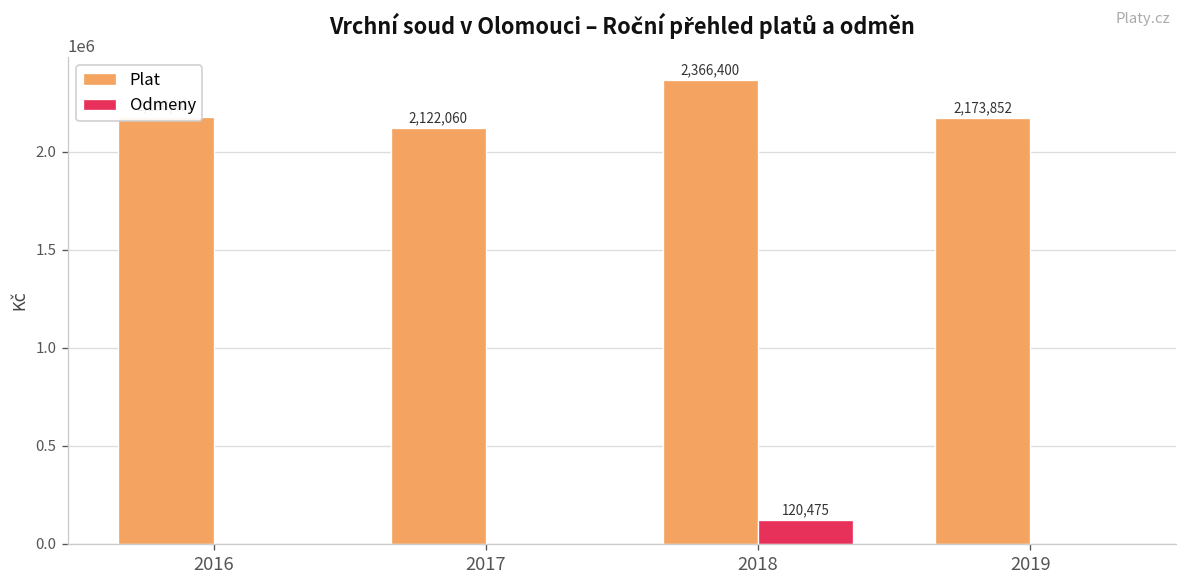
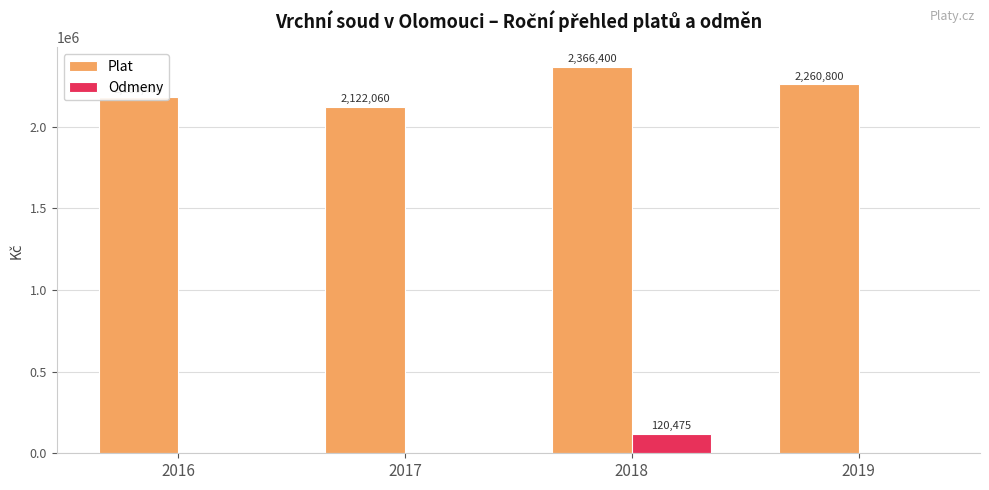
Plat, 2019: 2,173,852 -> 2,260,800
